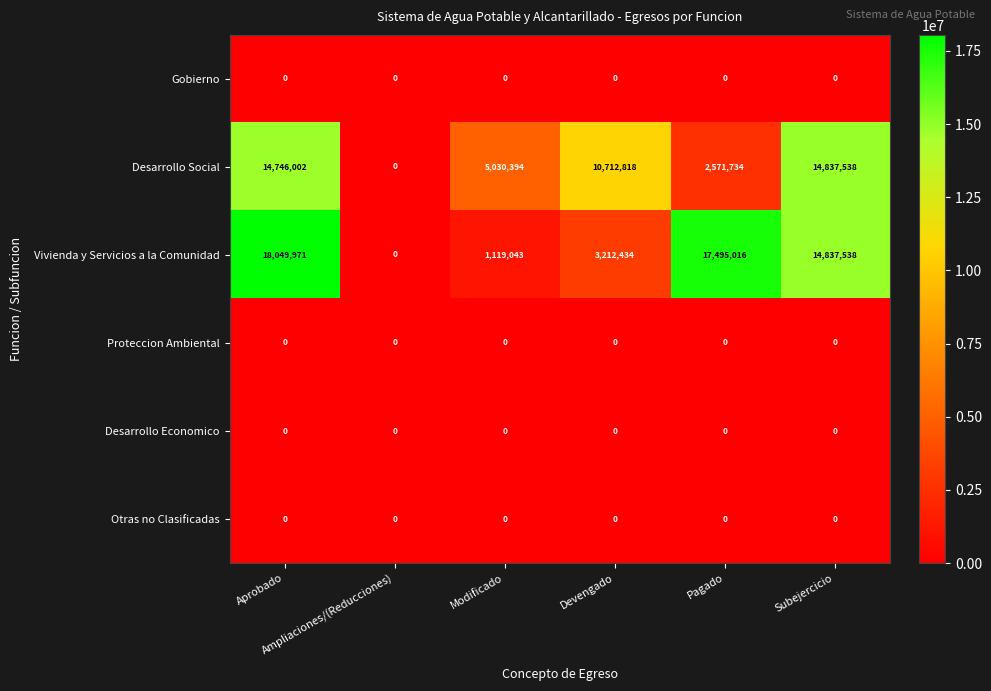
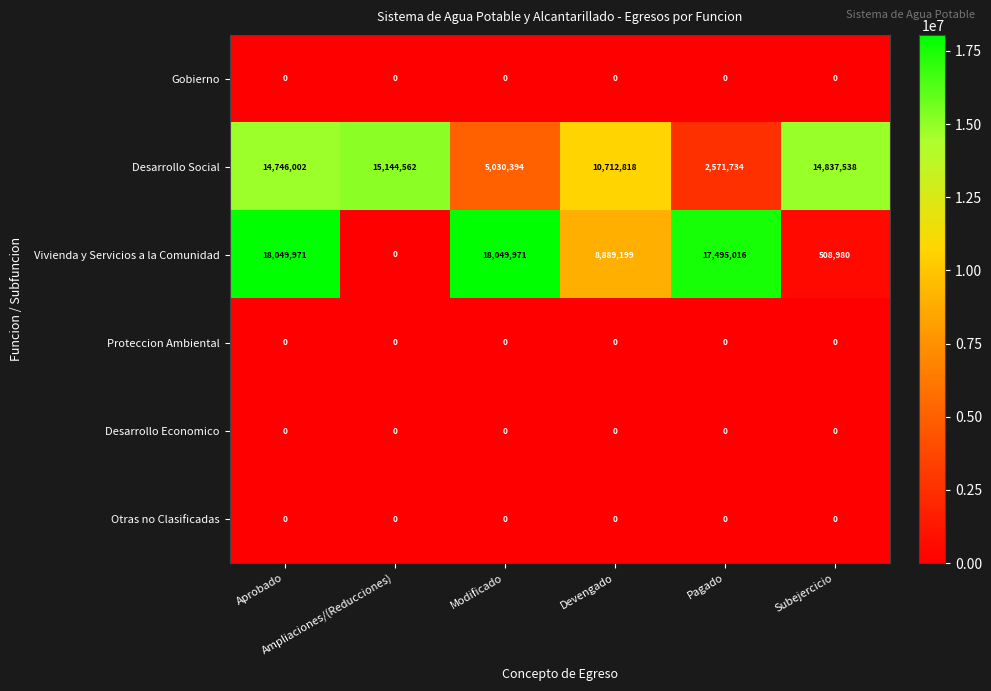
Desarrollo Social, Ampliaciones/(Reducciones): 0 -> 15,144,562
Vivienda y Servicios a la Comunidad, Modificado: 1,119,043 -> 18,049,971
Vivienda y Servicios a la Comunidad, Devengado: 3,212,434 -> 8,889,199
Vivienda y Servicios a la Comunidad, Subejercicio: 14,837,538 -> 508,980
